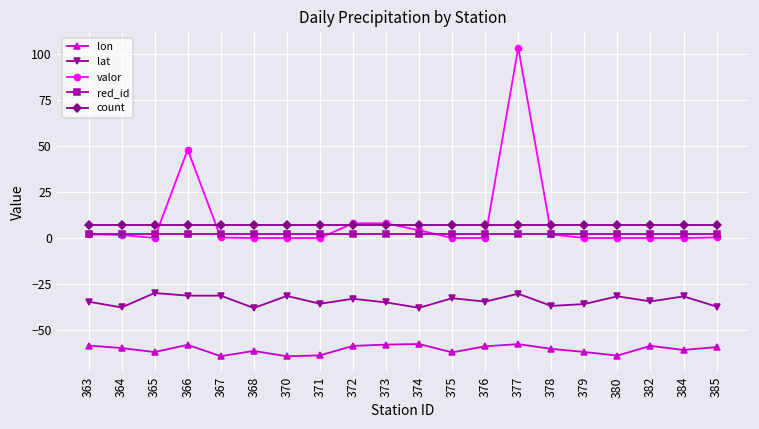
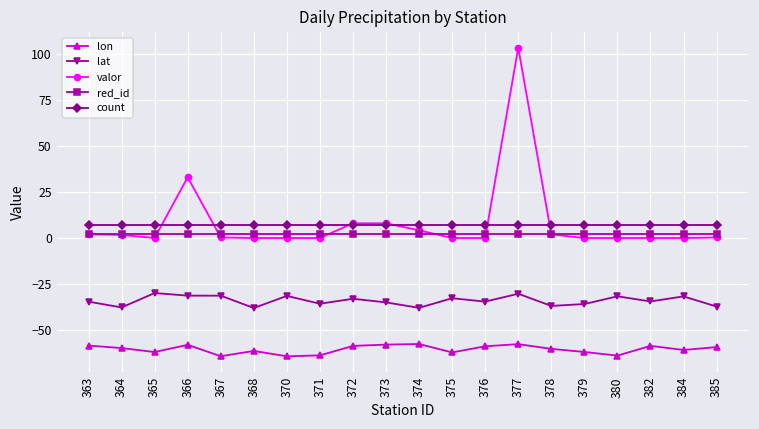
valor, 366: 48 -> 33
